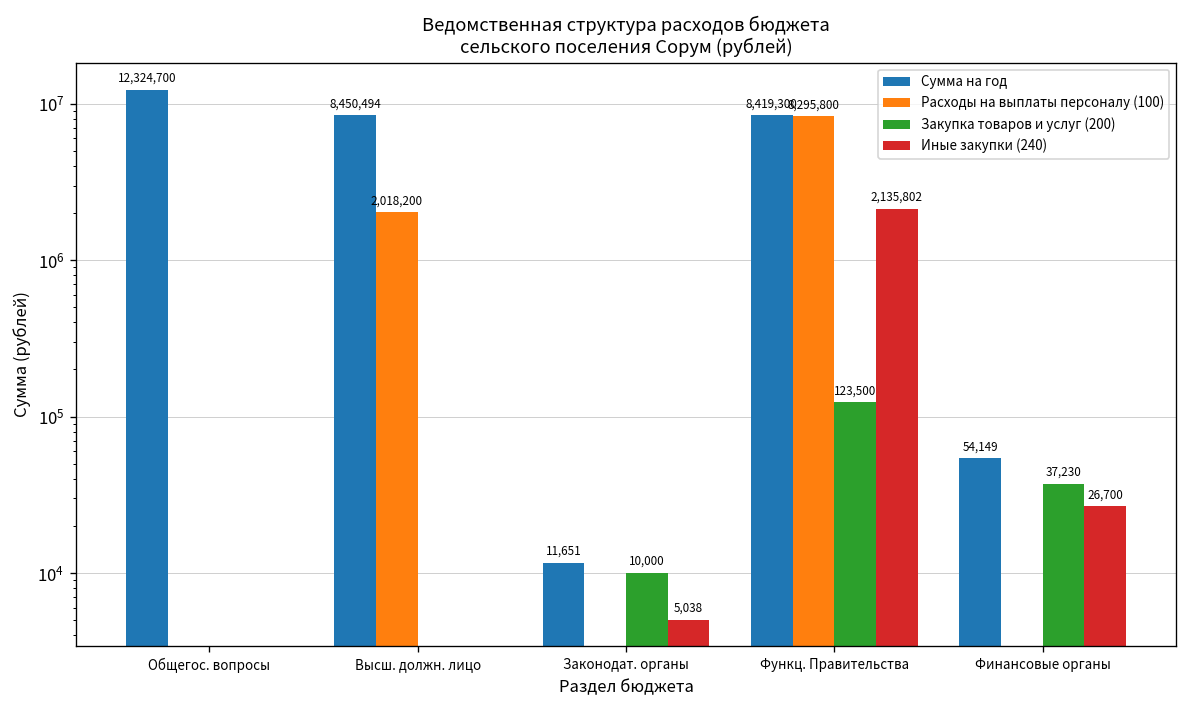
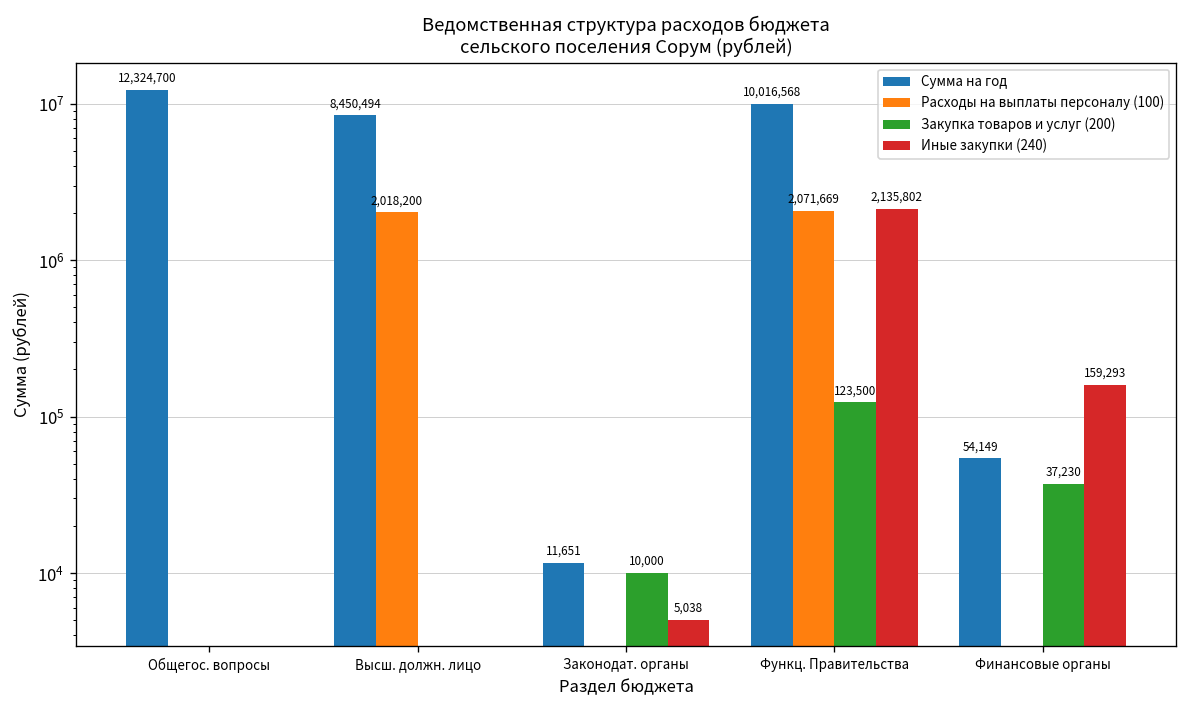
Сумма на год, Функц. Правительства: 8,419,300 -> 10,016,568
Расходы на выплаты персоналу (100), Функц. Правительства: 8,295,800 -> 2,071,669
Иные закупки (240), Финансовые органы: 26,700 -> 159,293
